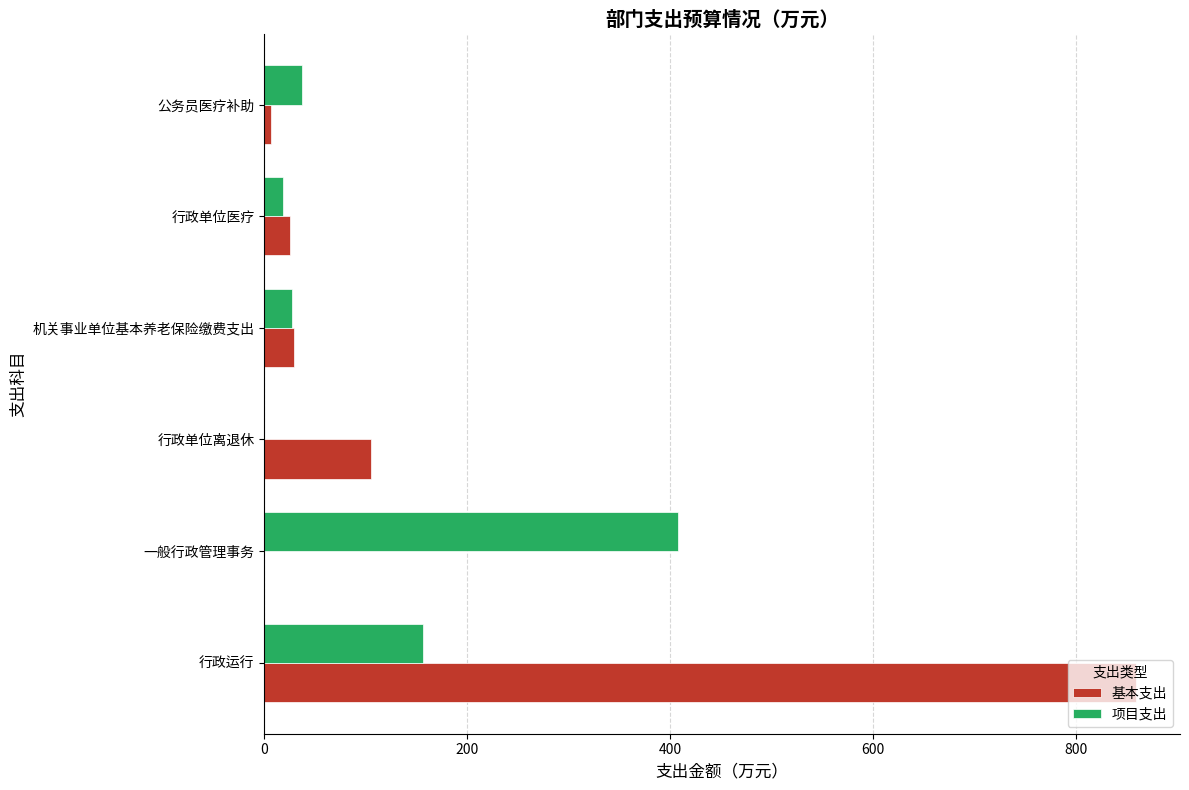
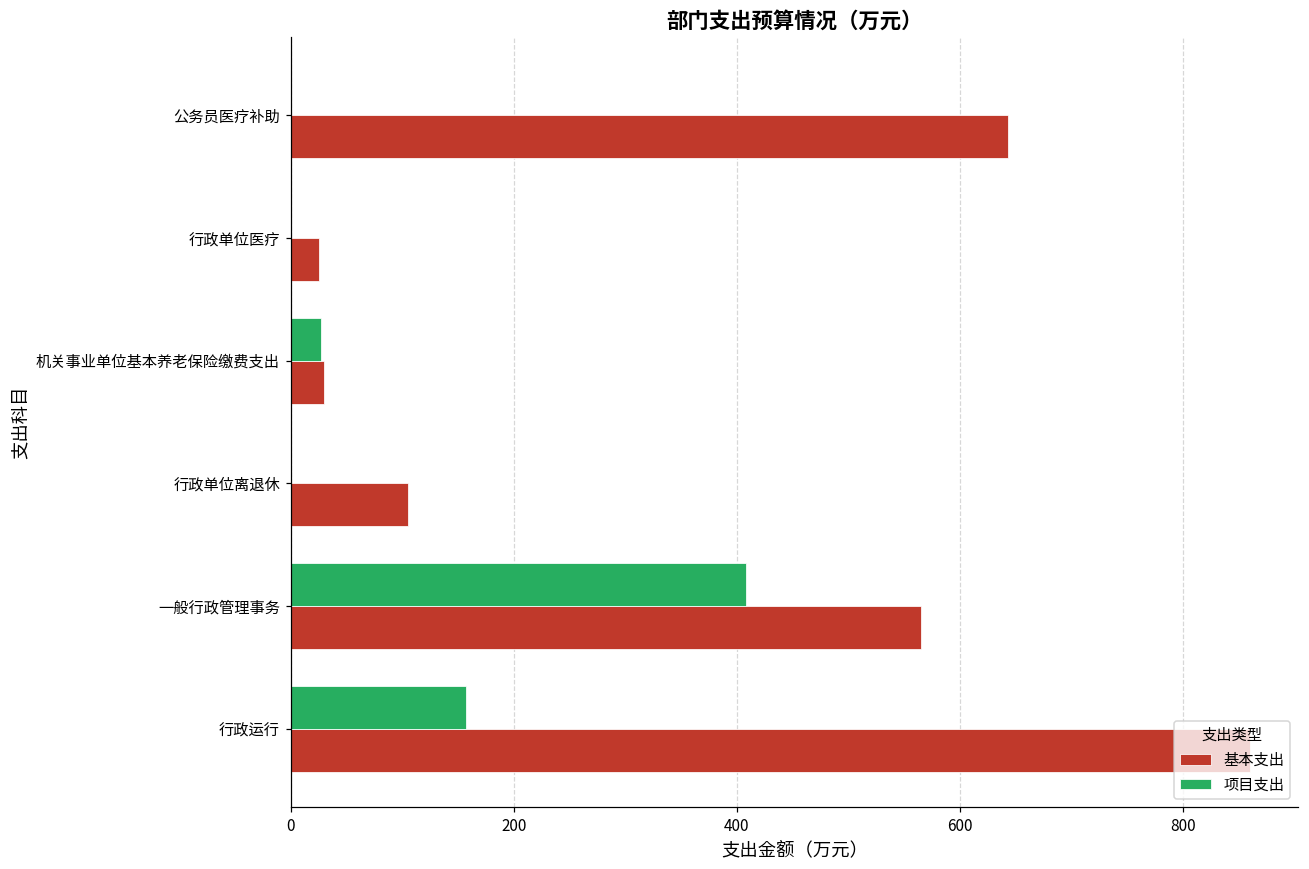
项目支出, 公务员医疗补助: 37 -> 0
基本支出, 公务员医疗补助: 6 -> 643
项目支出, 行政单位医疗: 18 -> 0
基本支出, 一般行政管理事务: 0 -> 565
